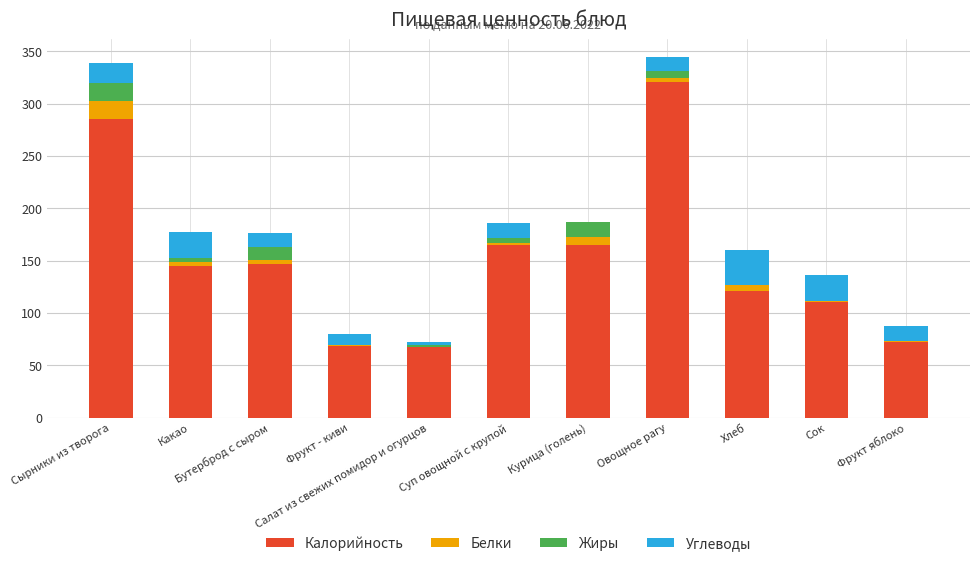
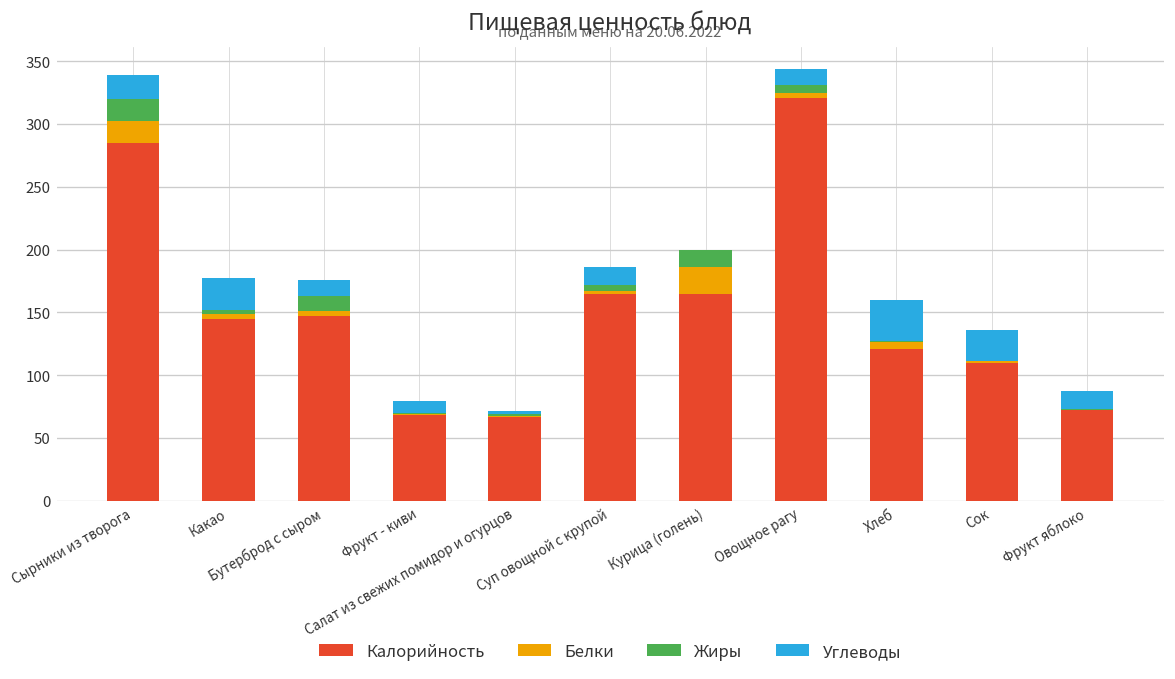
Белки, Курица (голень): 8 -> 21
